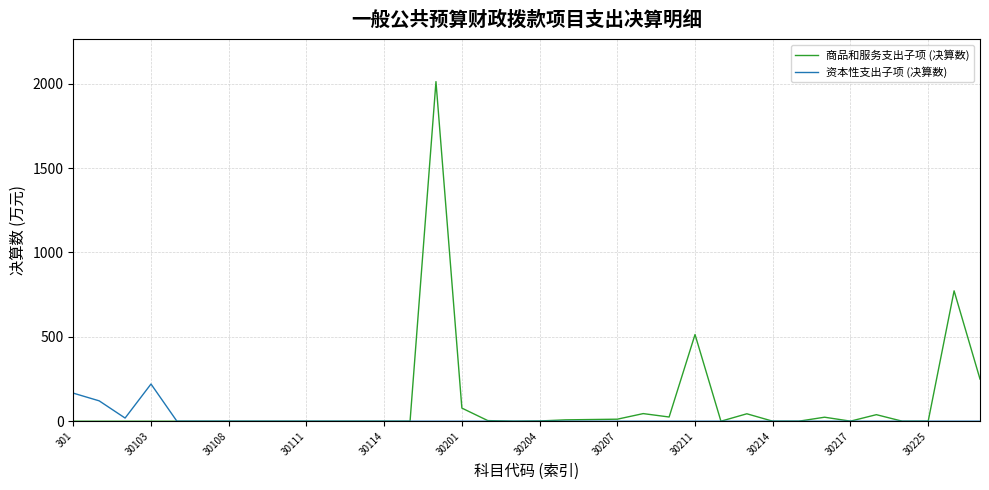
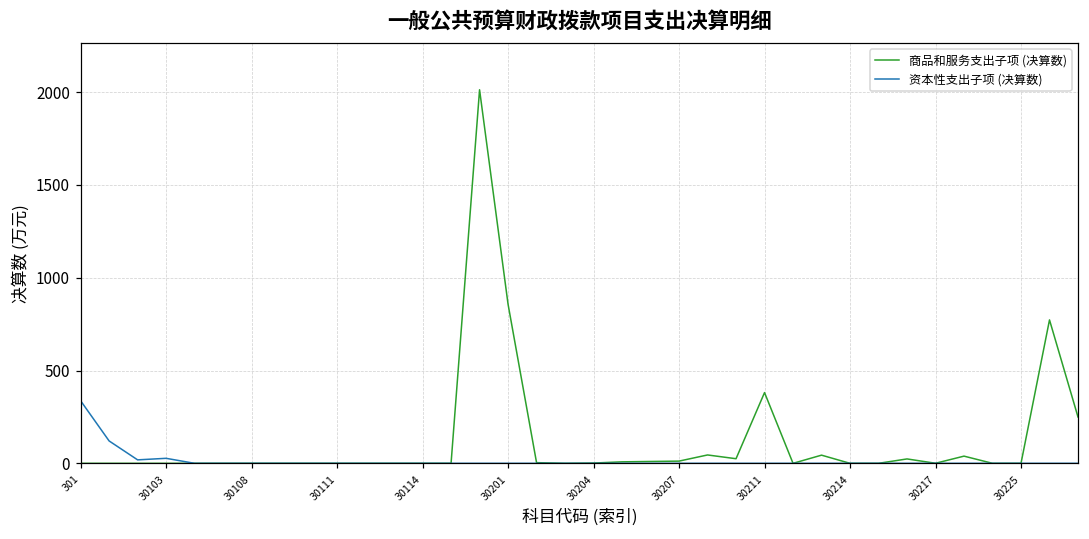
资本性支出子项 (决算数), 301: 170 -> 340
资本性支出子项 (决算数), 30103: 220 -> 30
商品和服务支出子项 (决算数), 30201: 80 -> 860
商品和服务支出子项 (决算数), 30211: 510 -> 380
